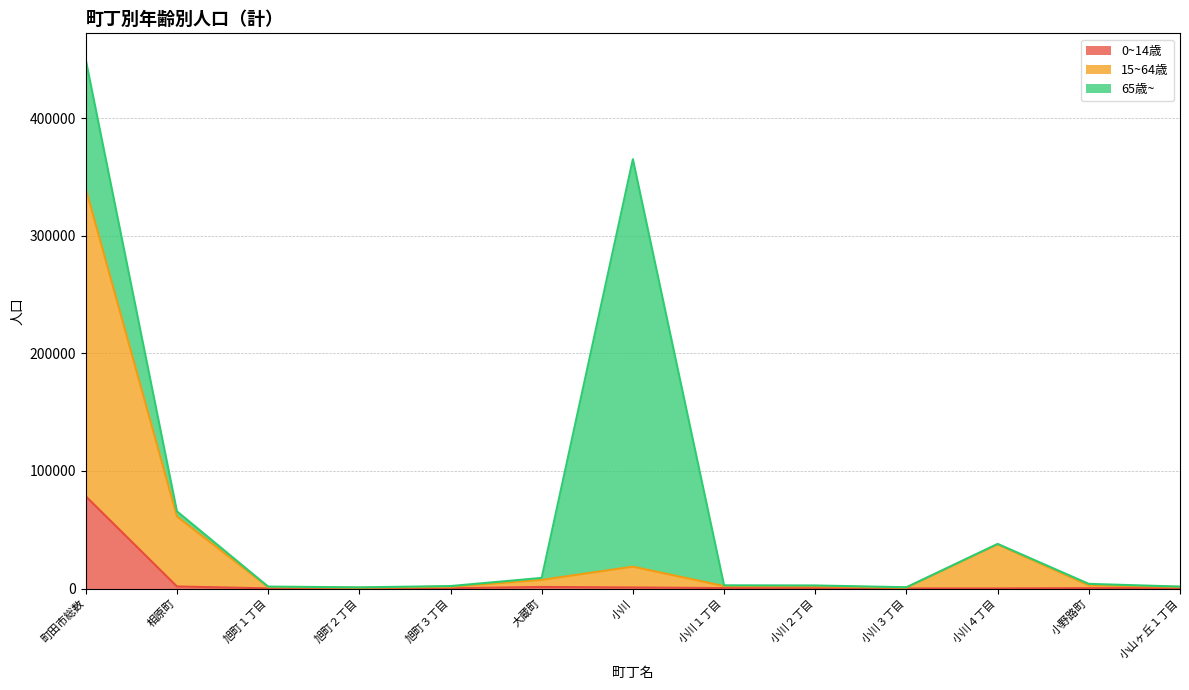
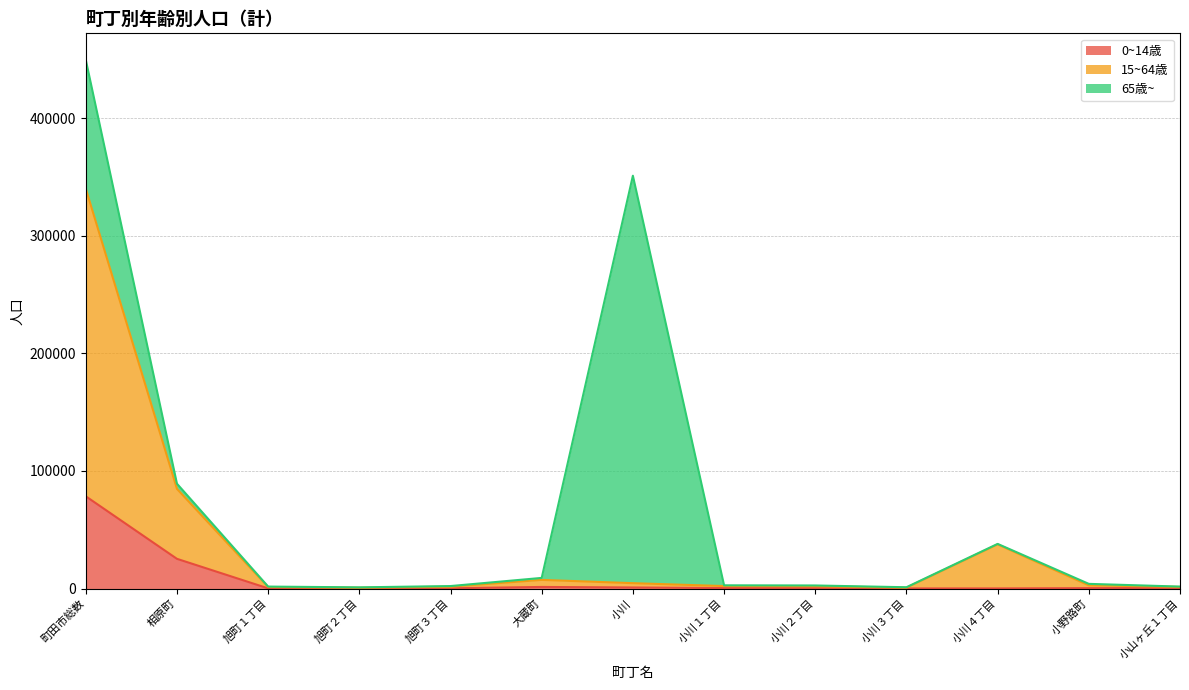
0~14歳, 相原町: 2000 -> 25000
15~64歳, 小川: 18000 -> 4000
